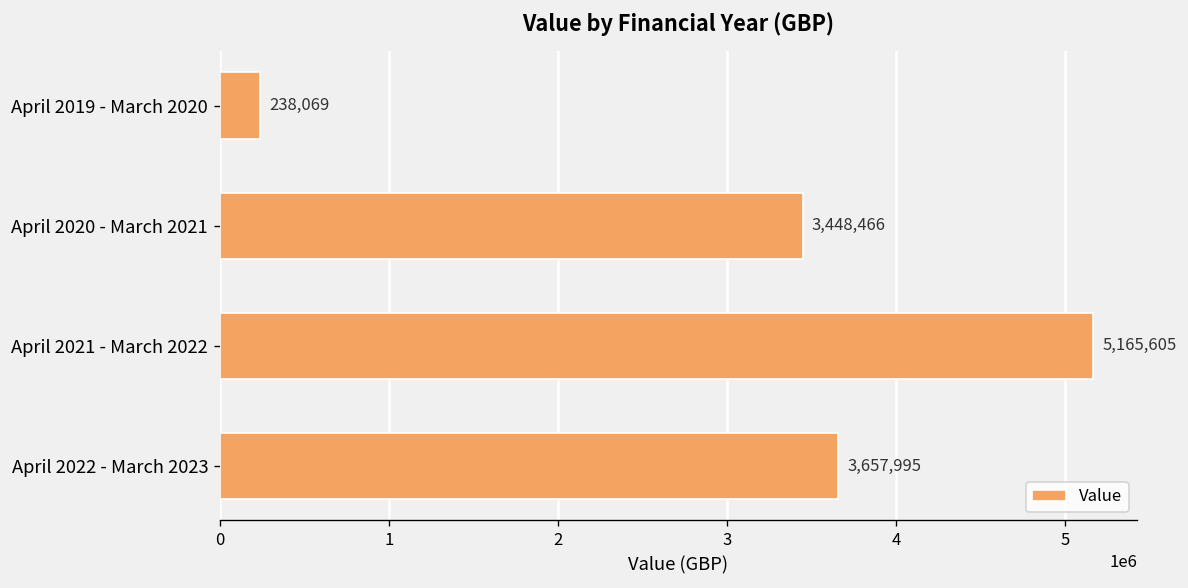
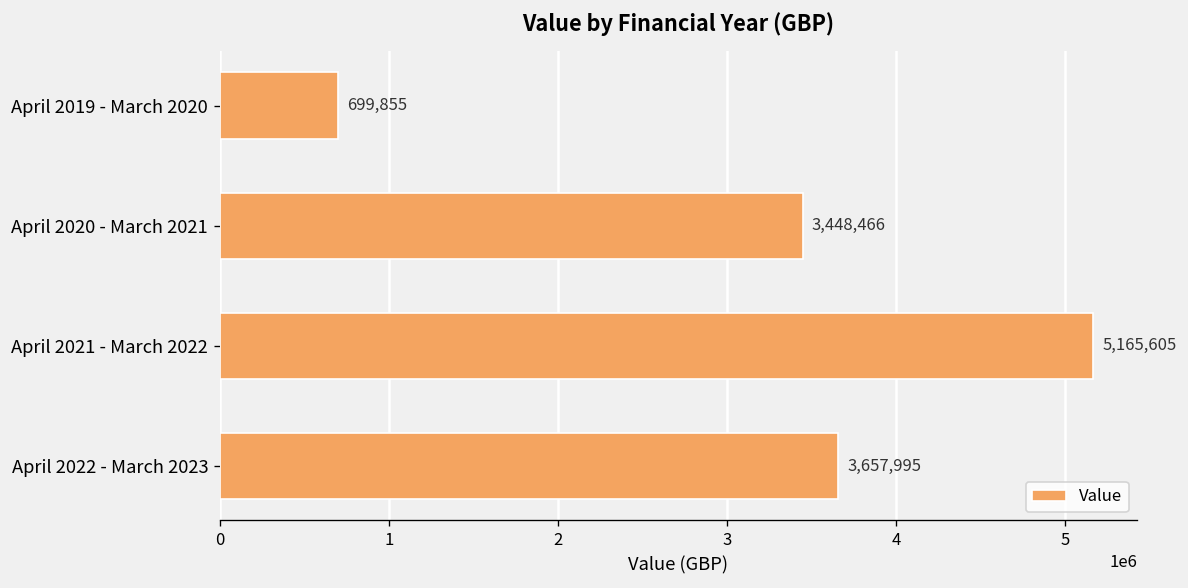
April 2019 - March 2020: 238,069 -> 699,855
